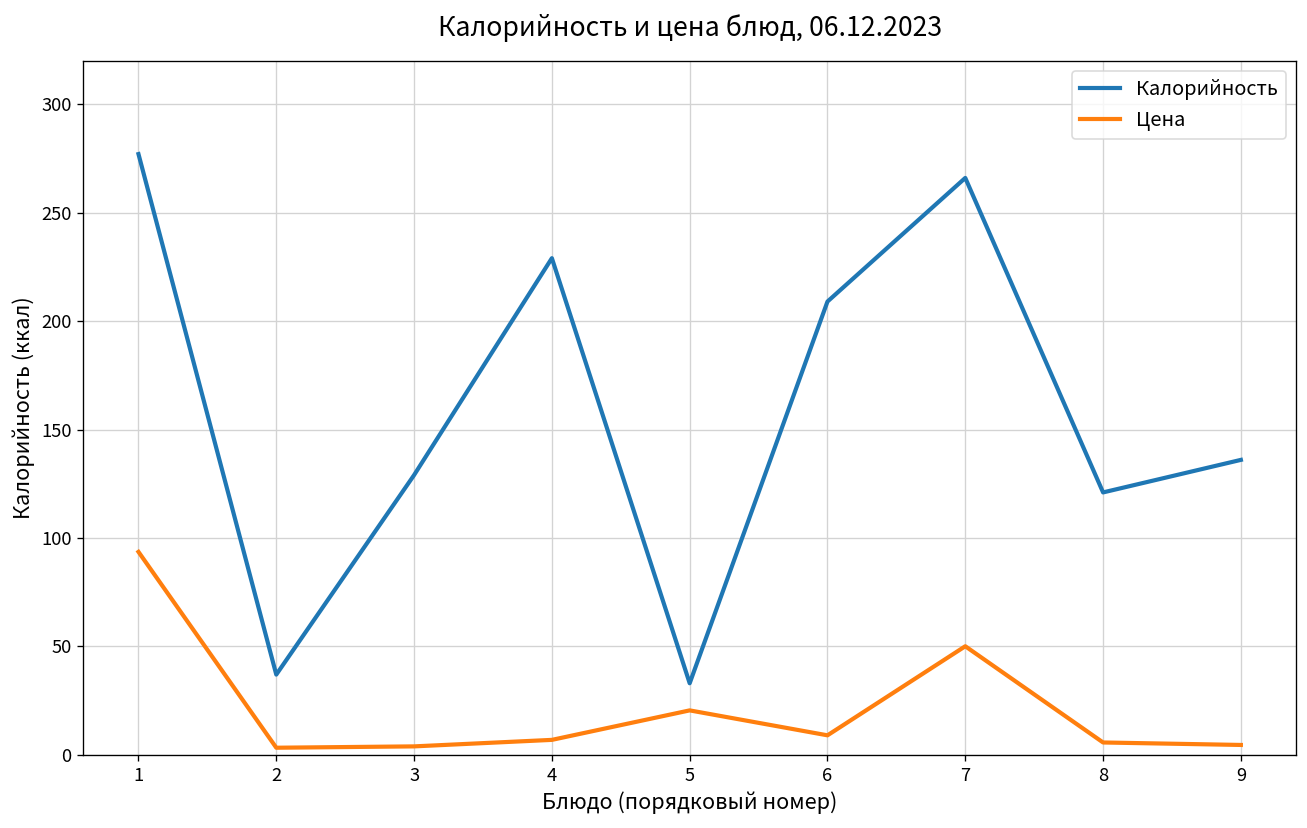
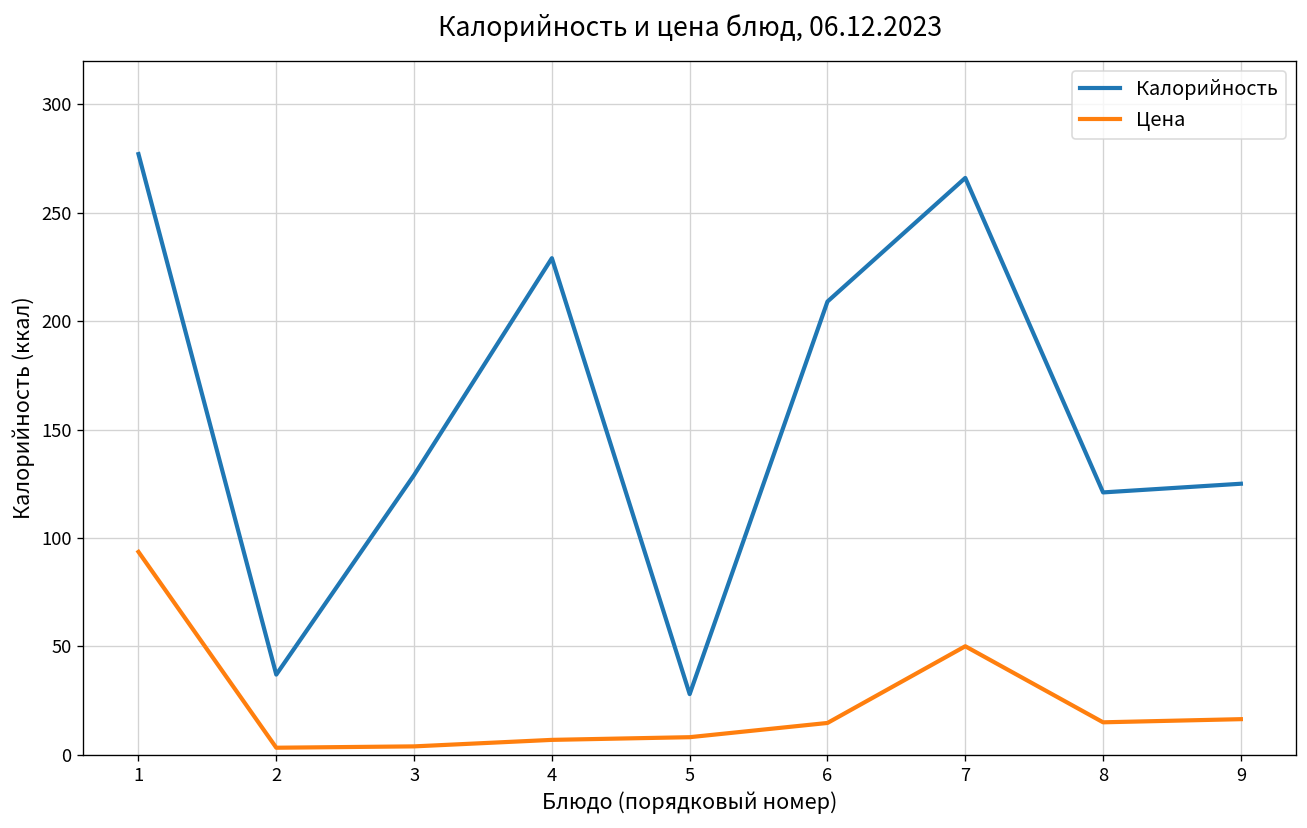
Калорийность, 5: 33 -> 28
Цена, 5: 21 -> 8
Цена, 6: 9 -> 15
Цена, 8: 6 -> 15
Калорийность, 9: 136 -> 125
Цена, 9: 5 -> 16
